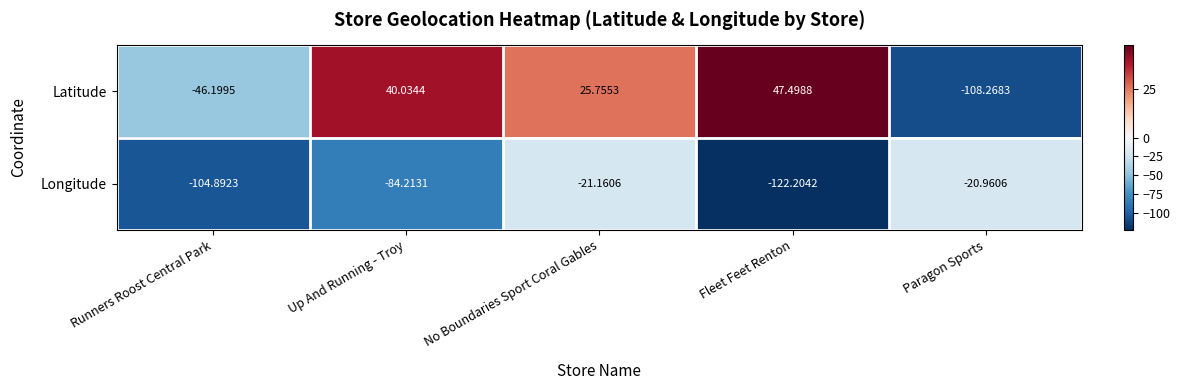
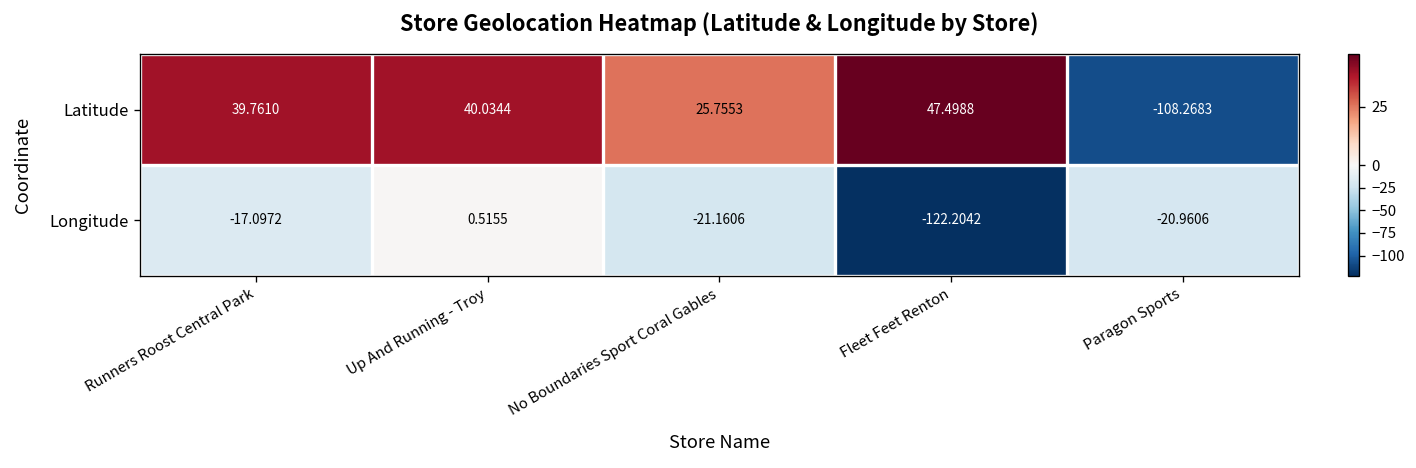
Latitude, Runners Roost Central Park: -46.1995 -> 39.7610
Longitude, Runners Roost Central Park: -104.8923 -> -17.0972
Longitude, Up And Running - Troy: -84.2131 -> 0.5155
